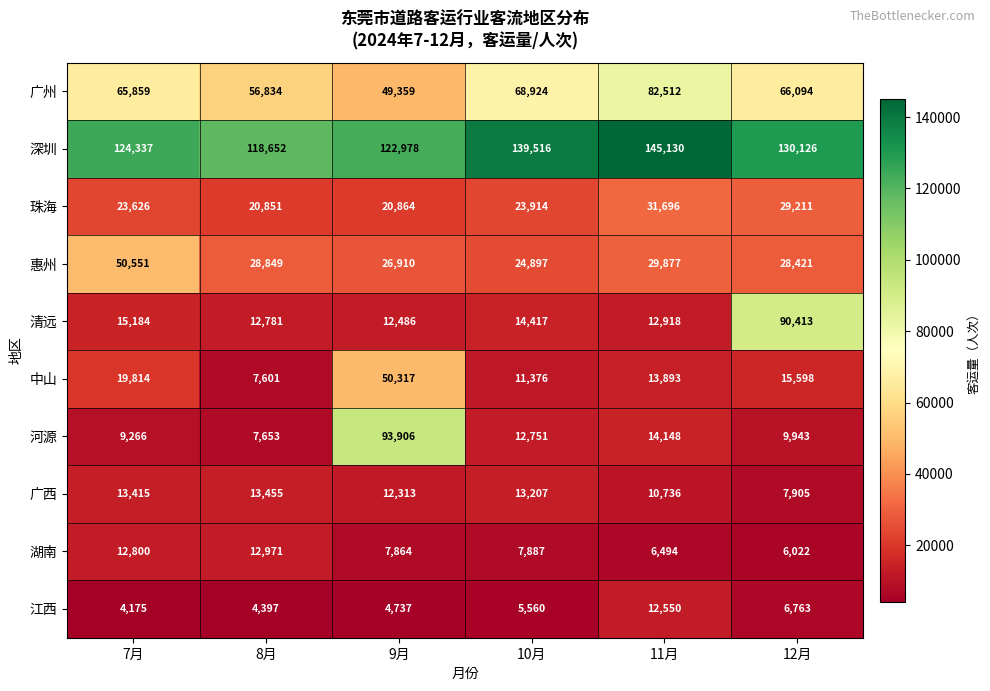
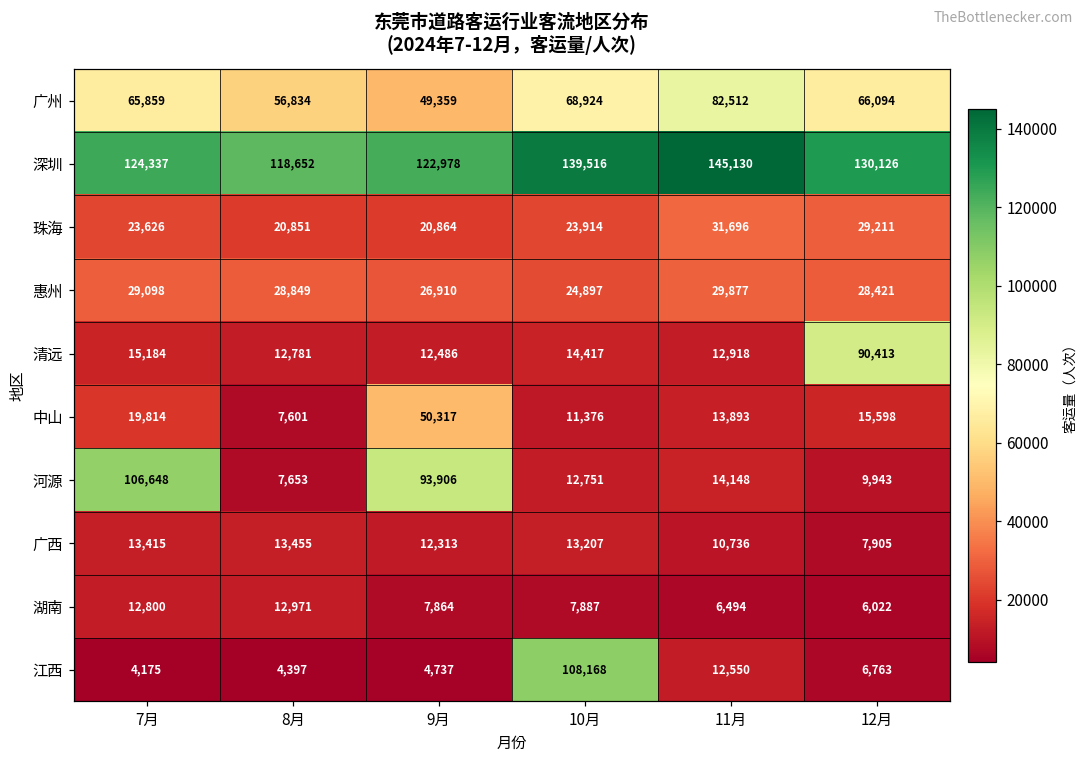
惠州, 7月: 50,551 -> 29,098
河源, 7月: 9,266 -> 106,648
江西, 10月: 5,560 -> 108,168
